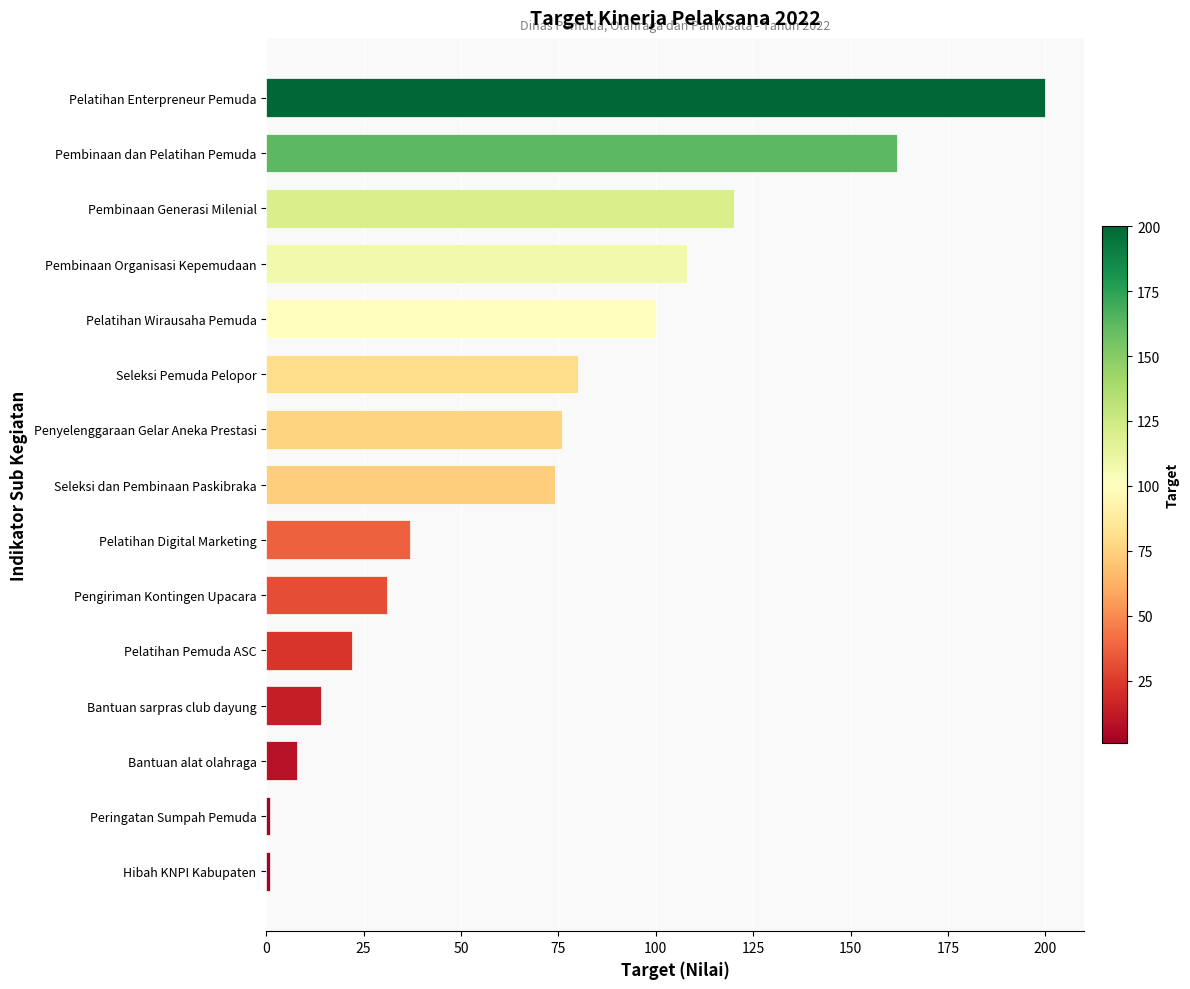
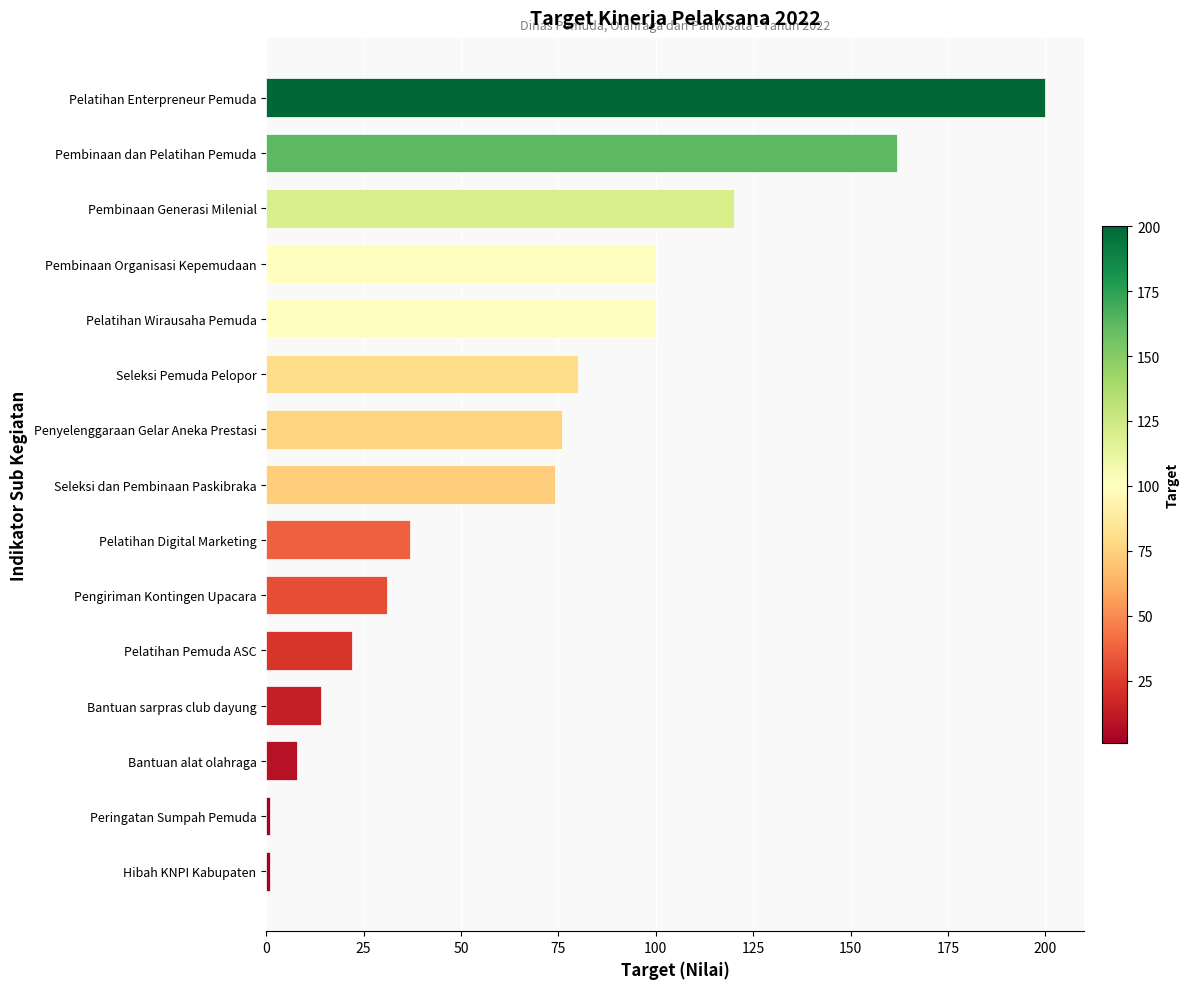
Pembinaan Organisasi Kepemudaan: 108 -> 100
